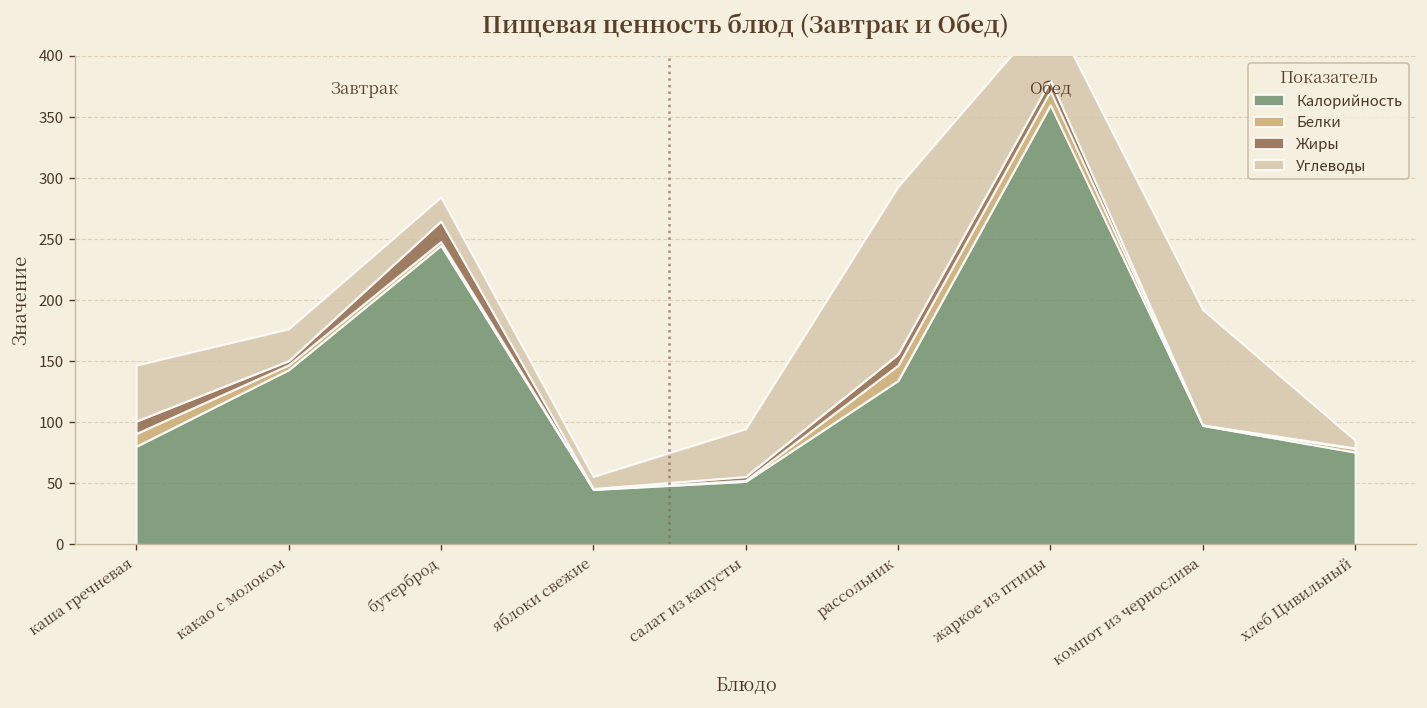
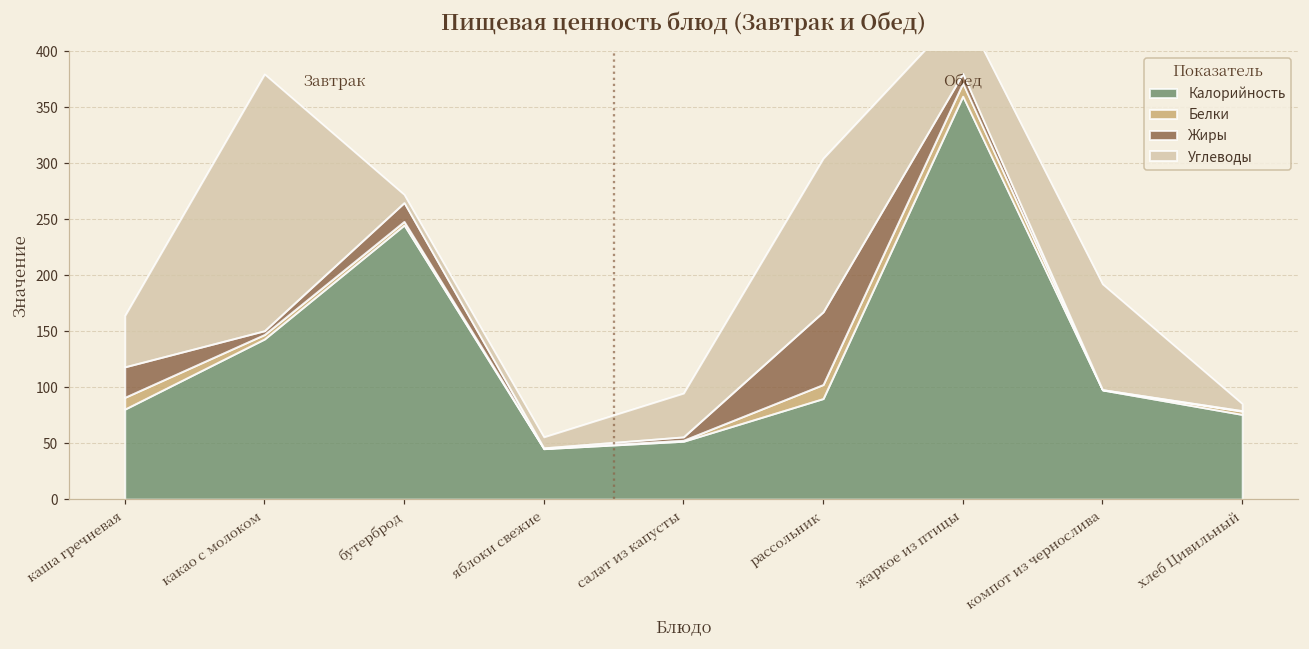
Жиры, каша гречневая: 10 -> 27
Углеводы, какао с молоком: 26 -> 229
Углеводы, бутерброд: 20 -> 7
Калорийность, рассольник: 134 -> 90
Жиры, рассольник: 9 -> 65
